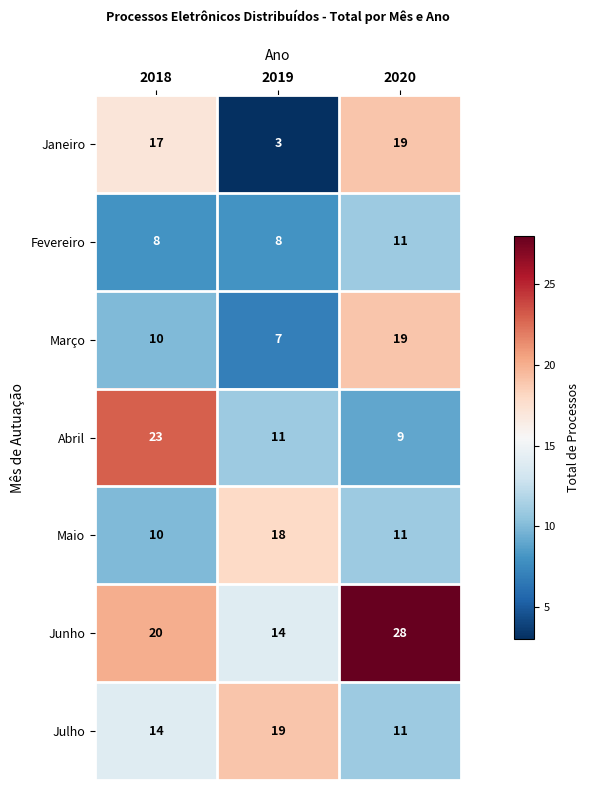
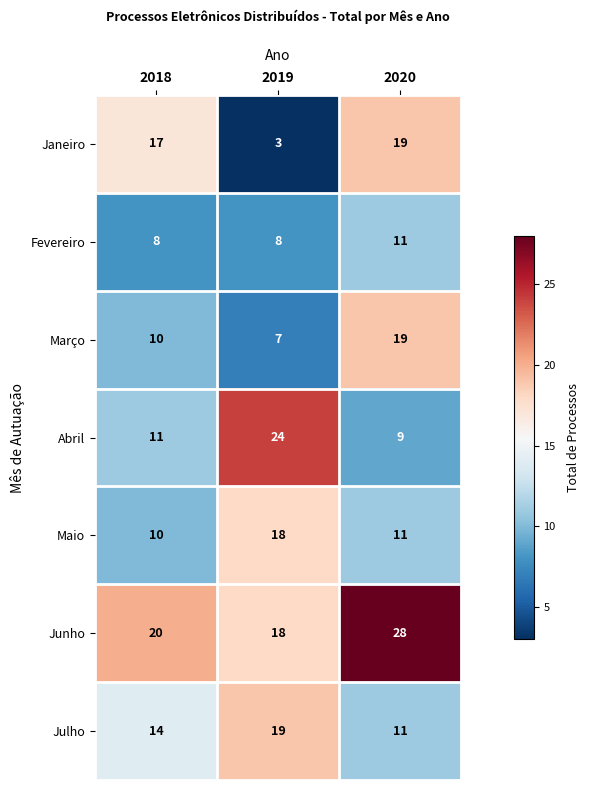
Abril, 2018: 23 -> 11
Abril, 2019: 11 -> 24
Junho, 2019: 14 -> 18
